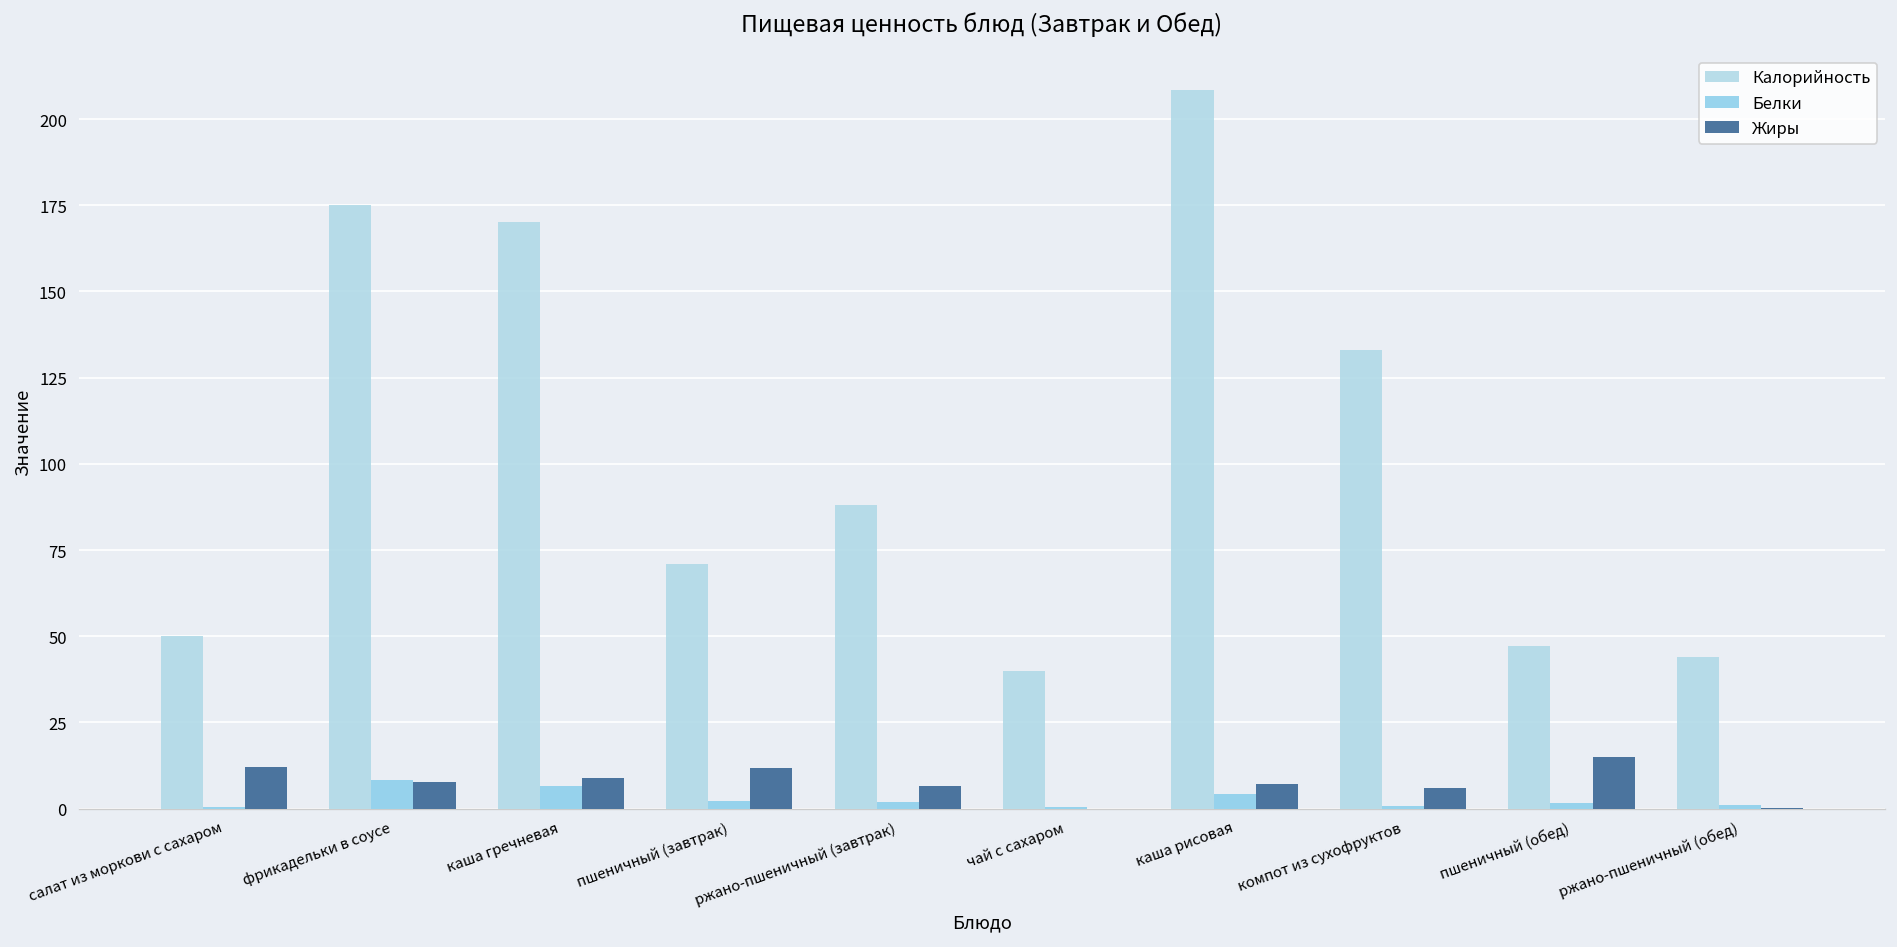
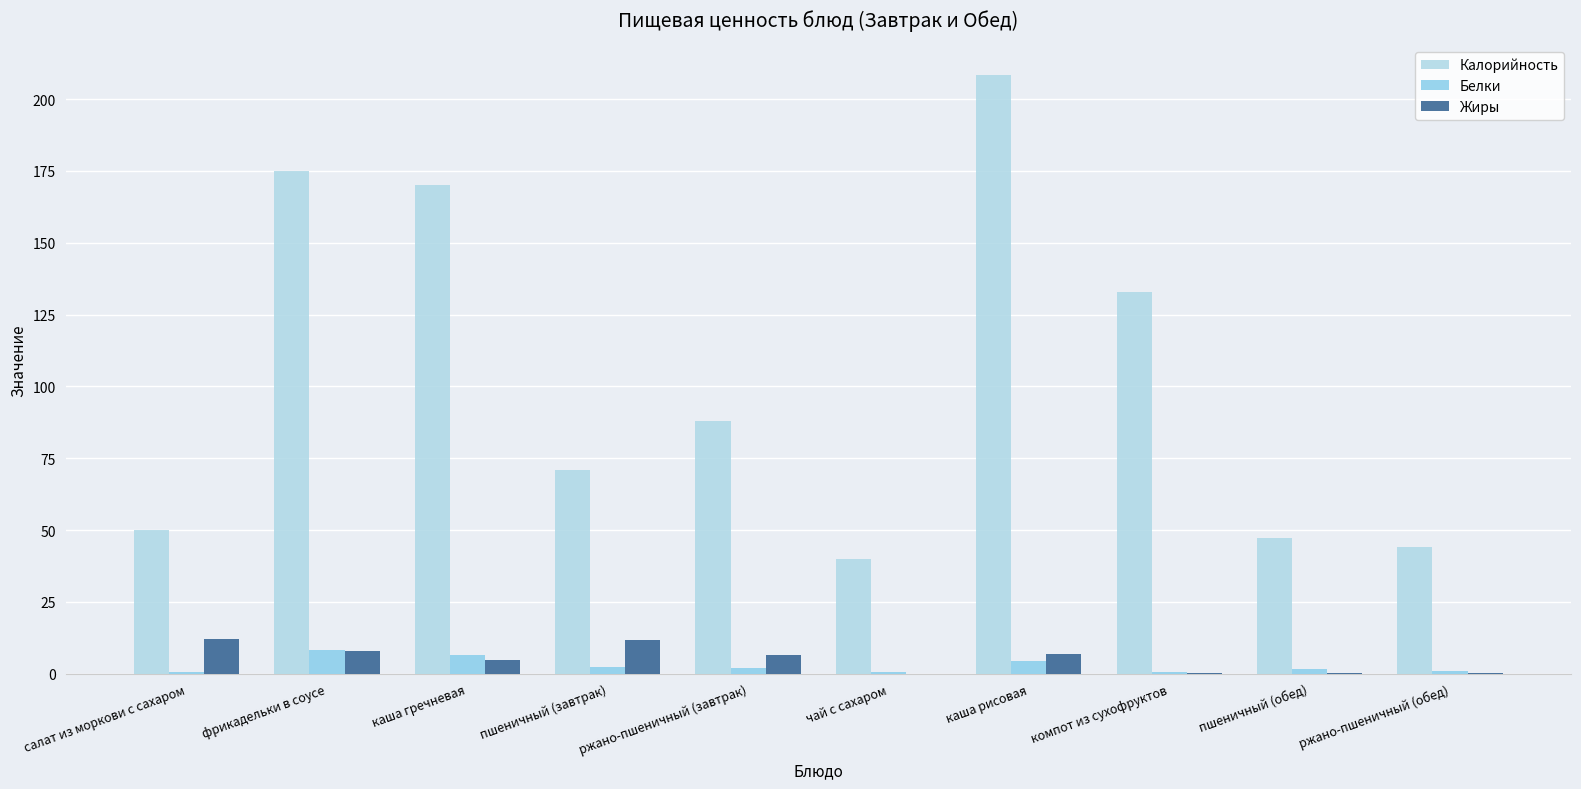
Жиры, каша гречневая: 9 -> 5
Жиры, компот из сухофруктов: 6 -> 0
Жиры, пшеничный (обед): 15 -> 0
